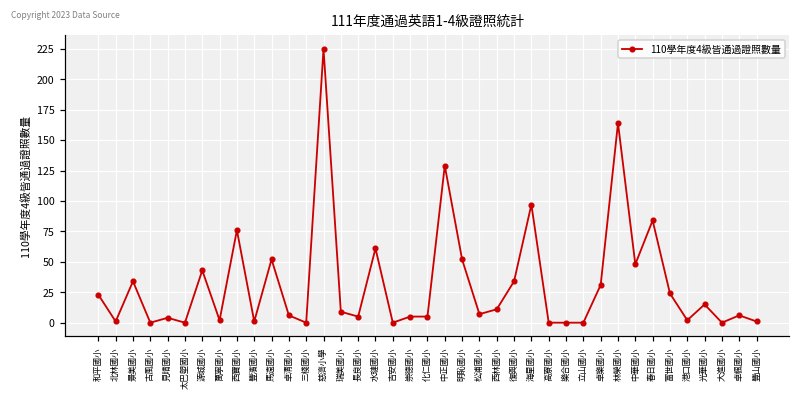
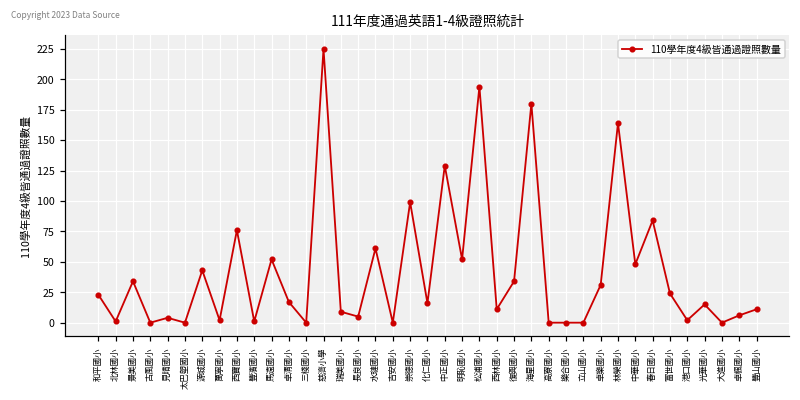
卓清國小: 6 -> 17
崇德國小: 5 -> 99
化仁國小: 5 -> 16
松浦國小: 7 -> 194
海星國小: 97 -> 180
豐山國小: 1 -> 11
